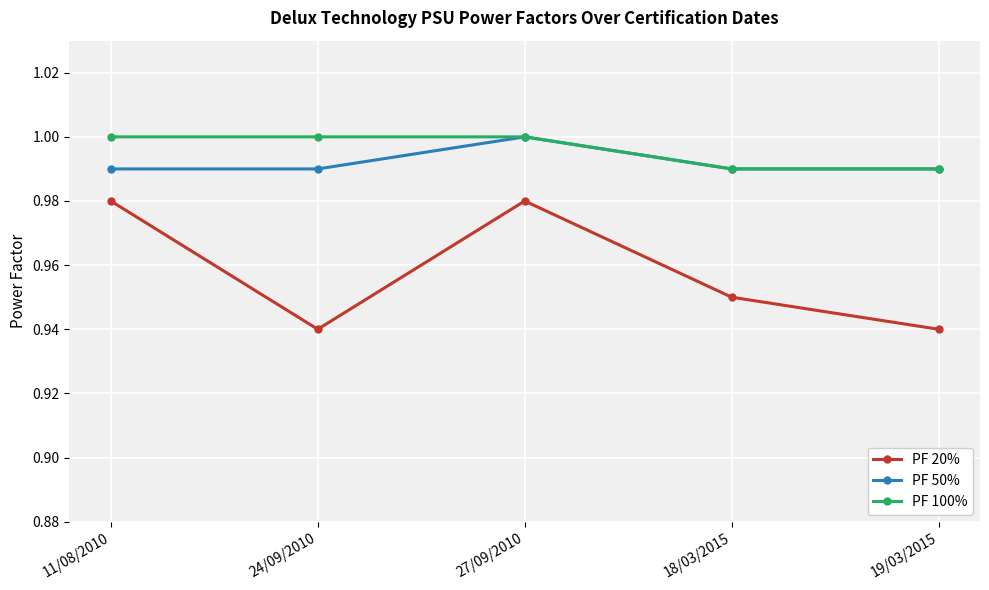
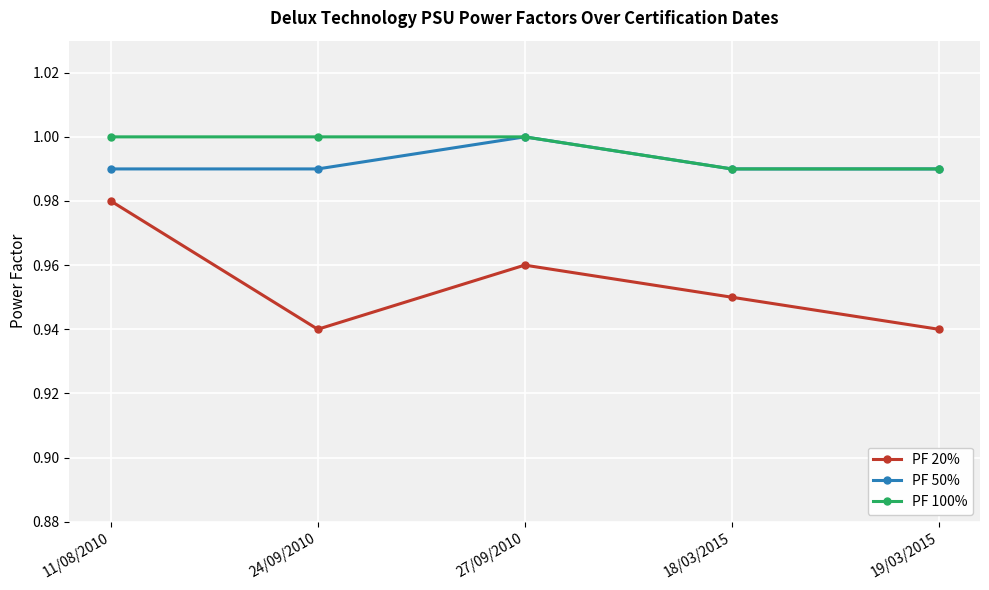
PF 20%, 27/09/2010: 0.98 -> 0.96
